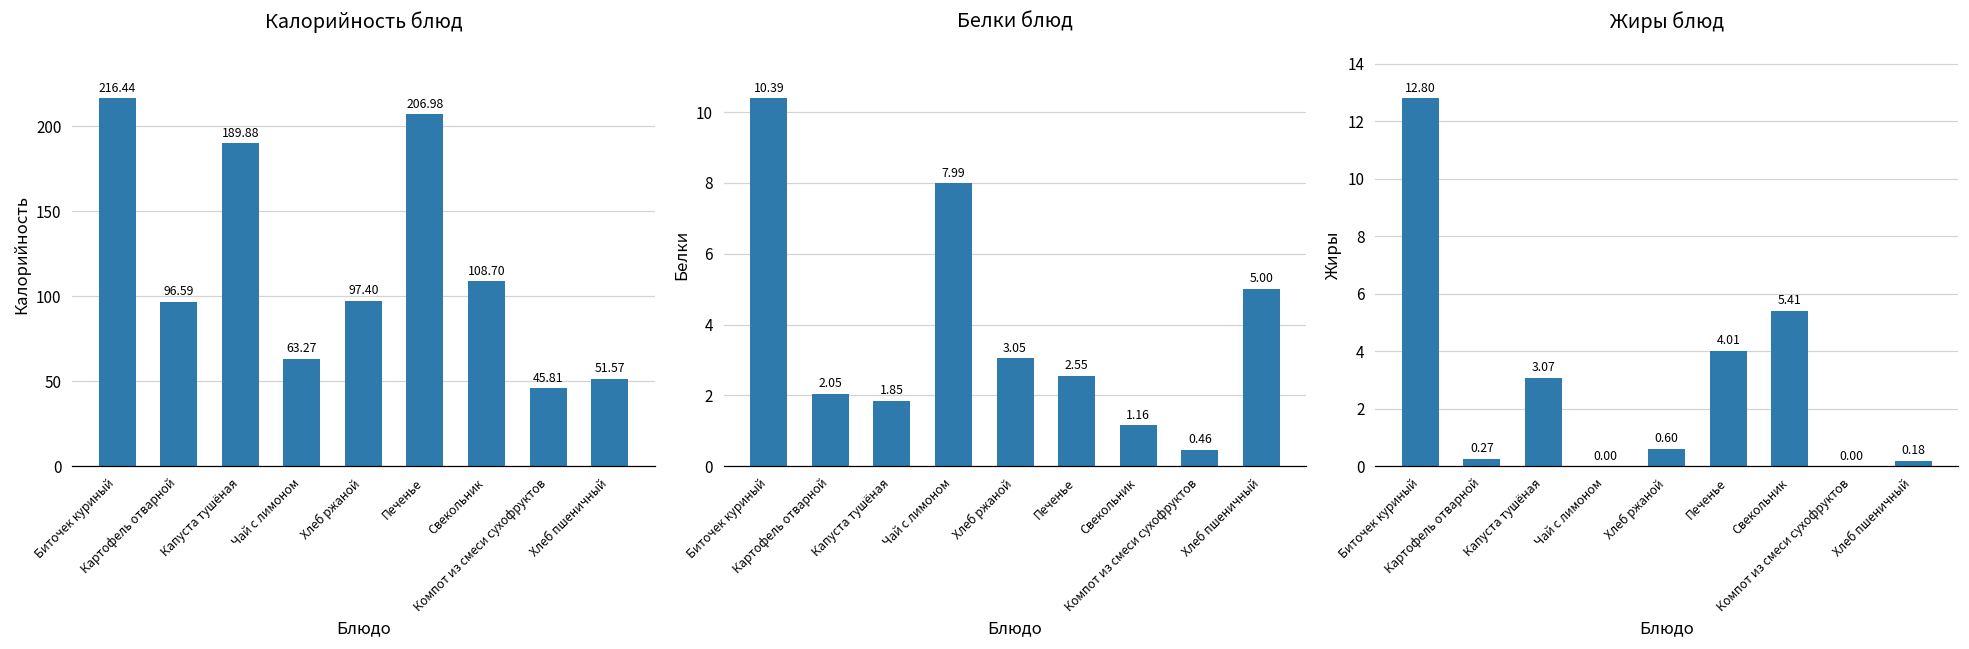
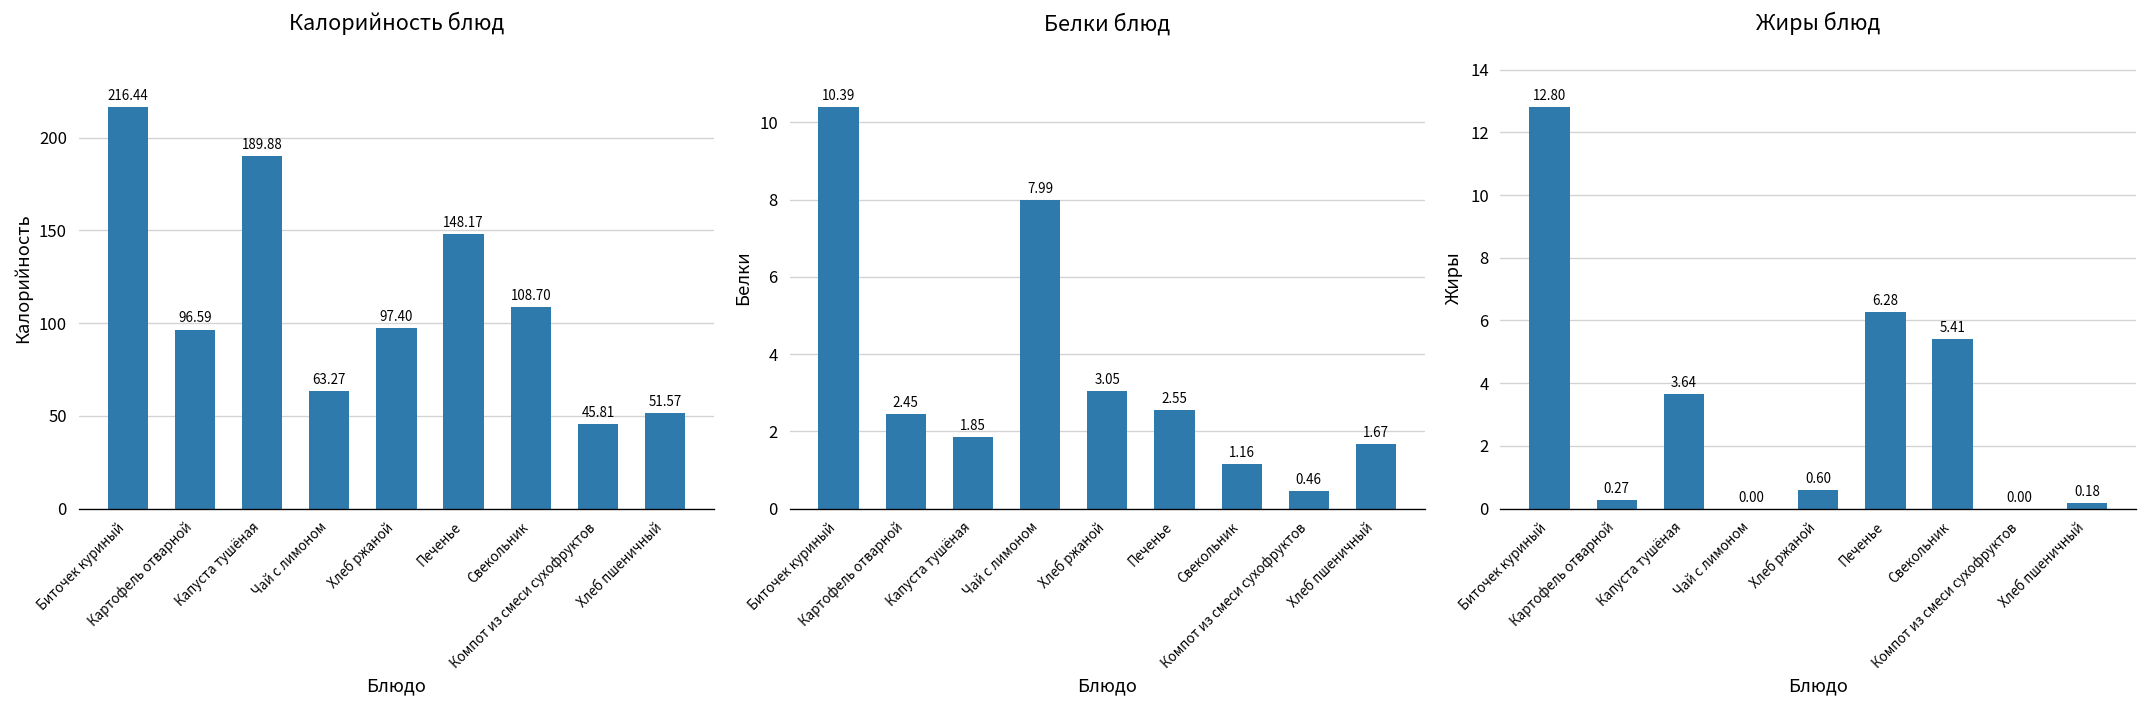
Калорийность блюд, Печенье: 206.98 -> 148.17
Белки блюд, Картофель отварной: 2.05 -> 2.45
Белки блюд, Хлеб пшеничный: 5.00 -> 1.67
Жиры блюд, Капуста тушёная: 3.07 -> 3.64
Жиры блюд, Печенье: 4.01 -> 6.28
